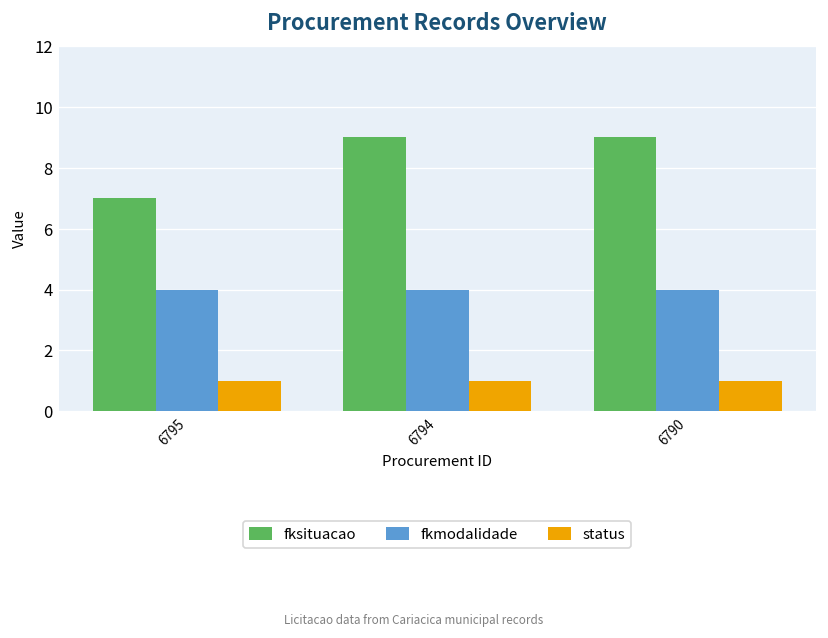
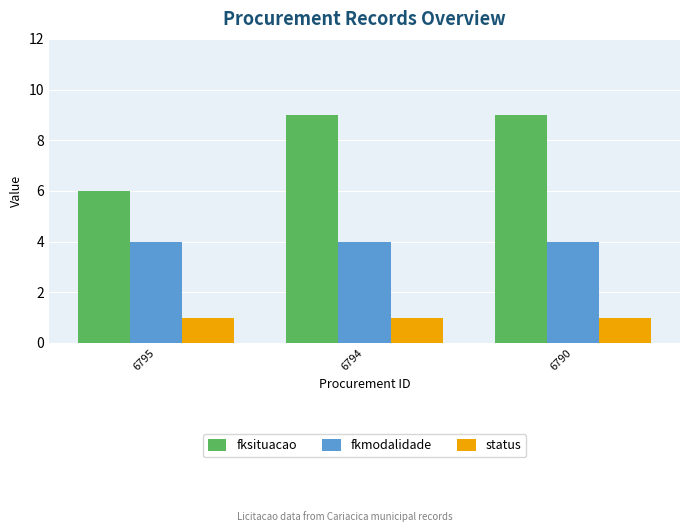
fksituacao, 6795: 7 -> 6
